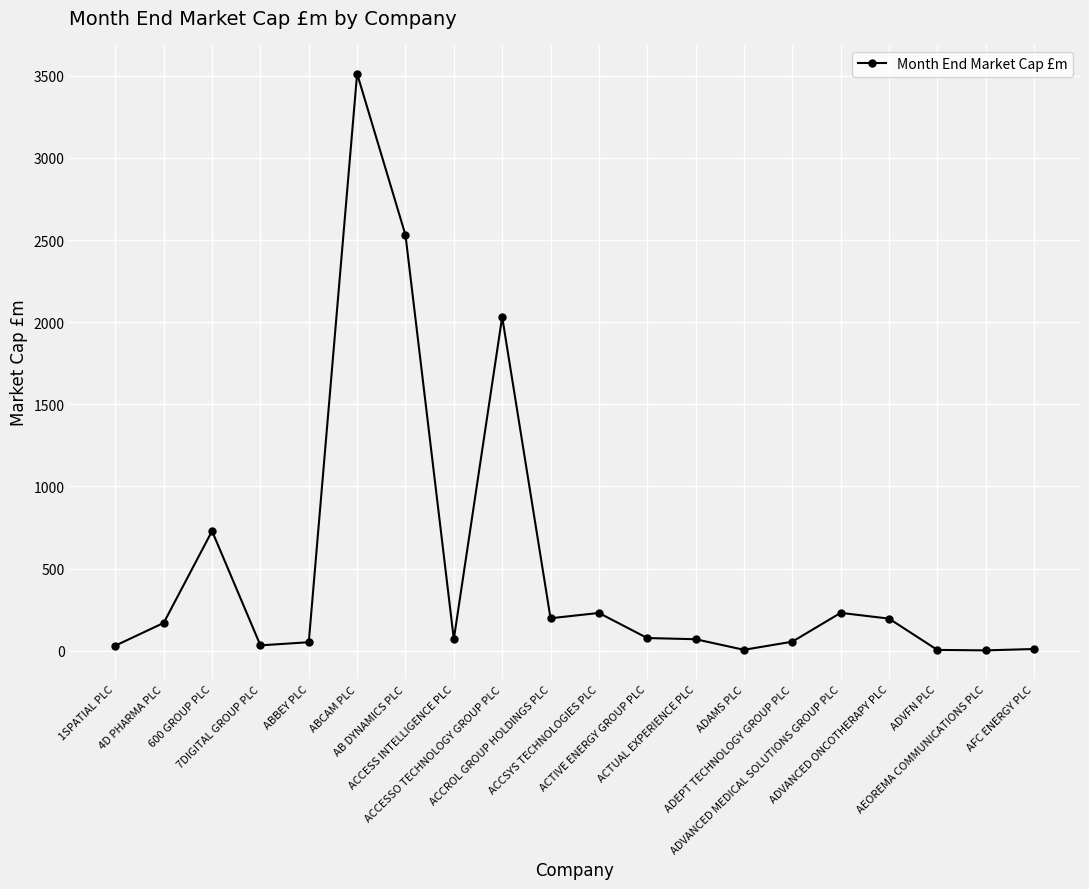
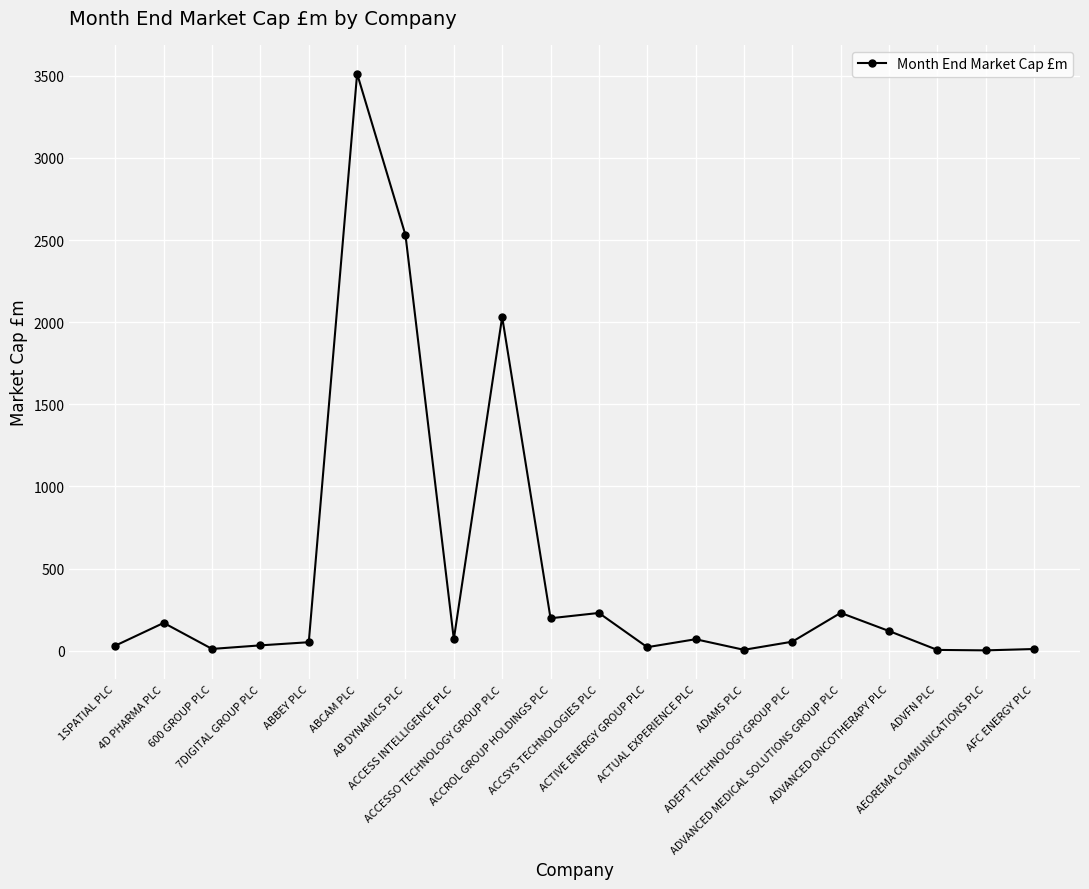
600 GROUP PLC: 730 -> 10
ACTIVE ENERGY GROUP PLC: 80 -> 20
ADVANCED ONCOTHERAPY PLC: 200 -> 120
